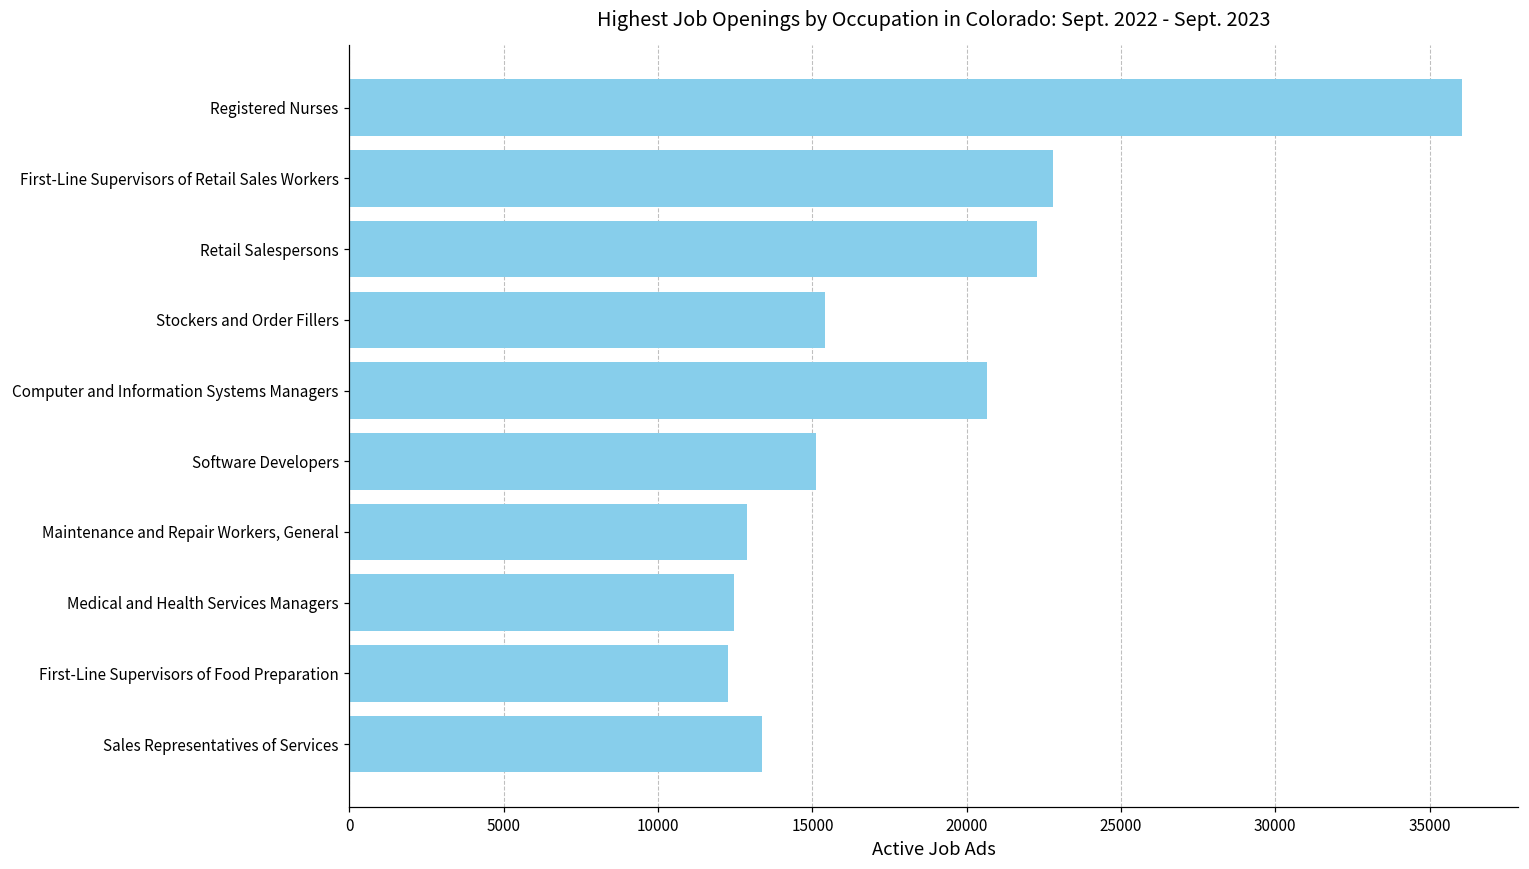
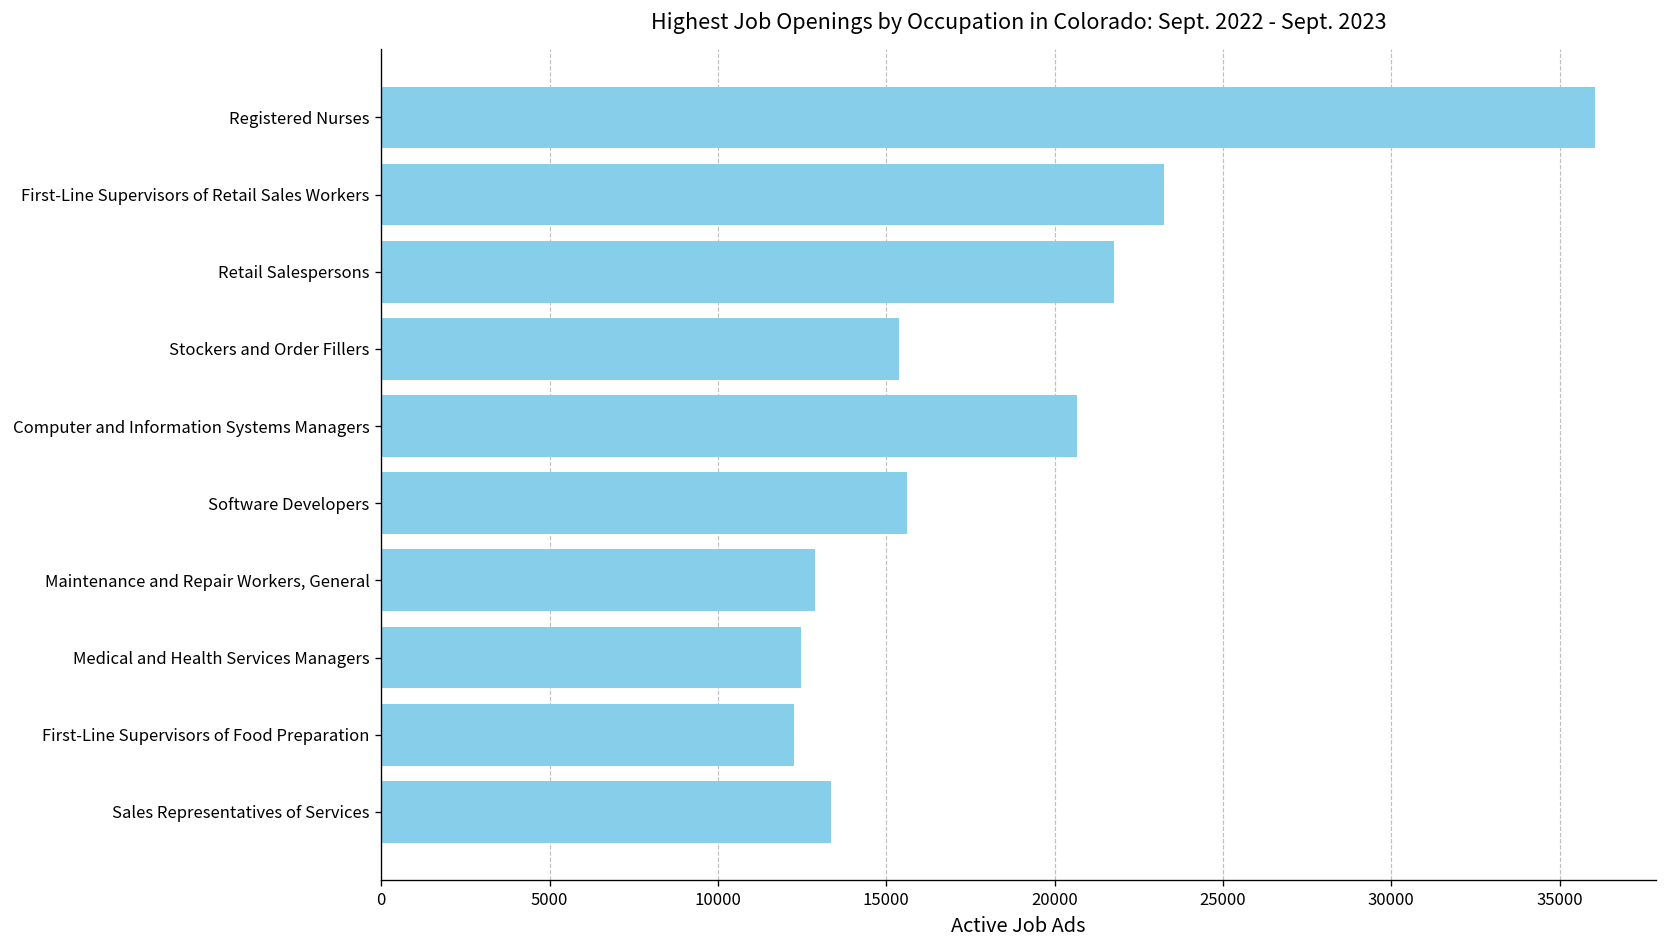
First-Line Supervisors of Retail Sales Workers: 22800 -> 23300
Retail Salespersons: 22300 -> 21800
Software Developers: 15100 -> 15600
